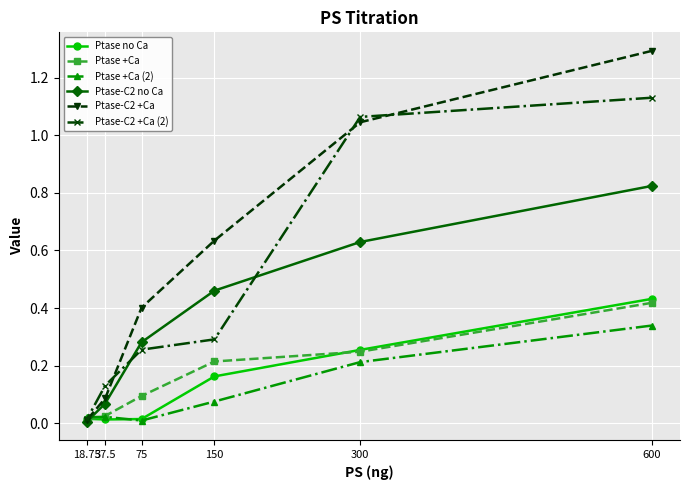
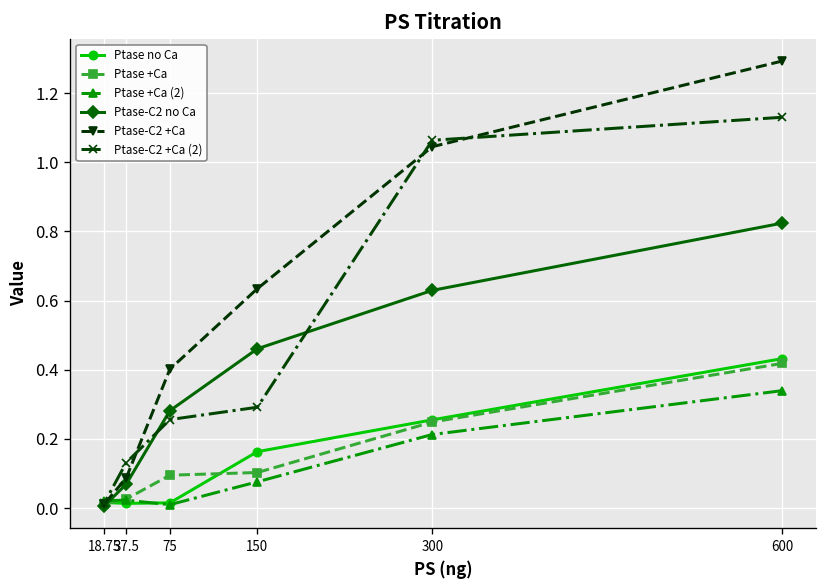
Ptase +Ca, 150: 0.22 -> 0.10
